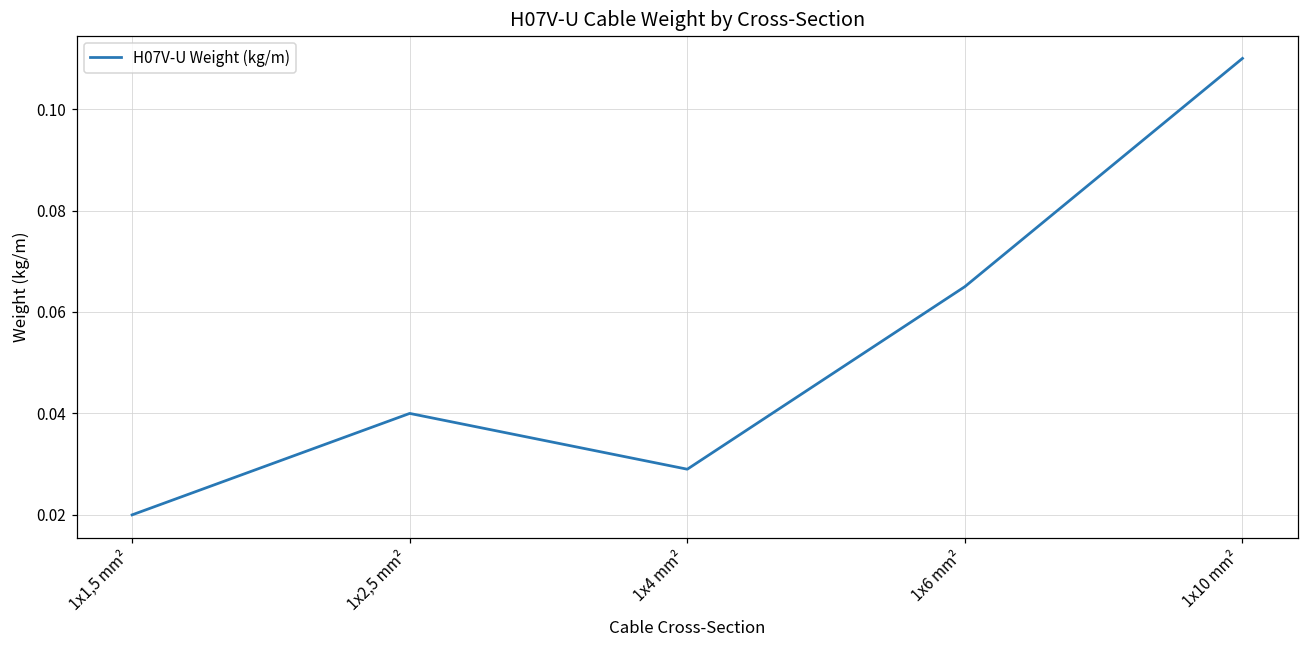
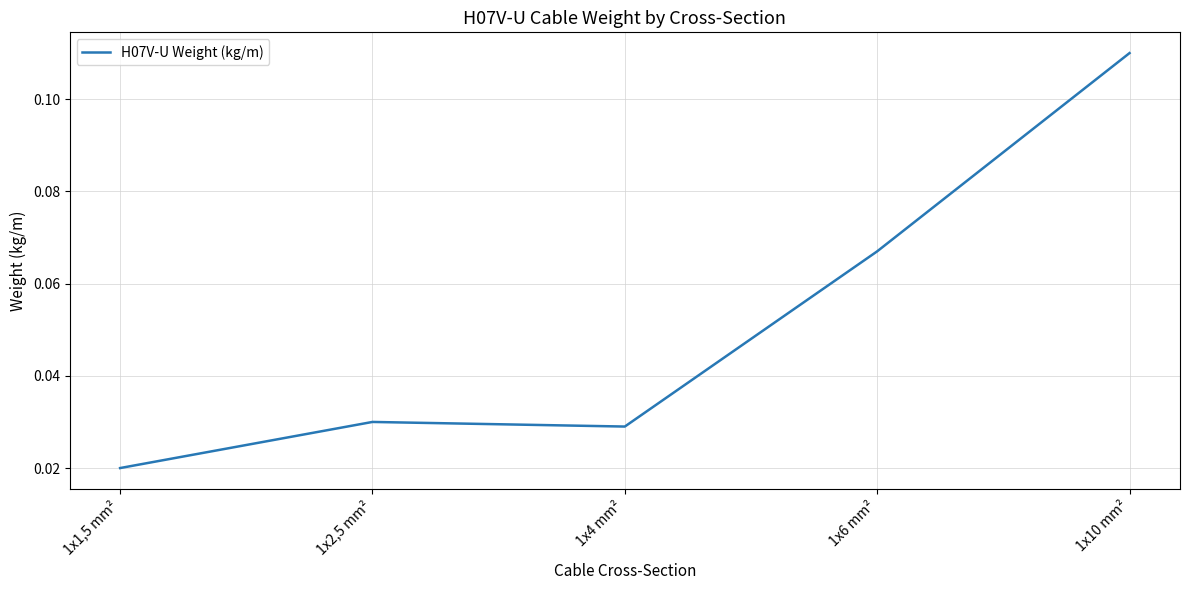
1x2,5 mm²: 0.04 -> 0.03
1x6 mm²: 0.065 -> 0.067
